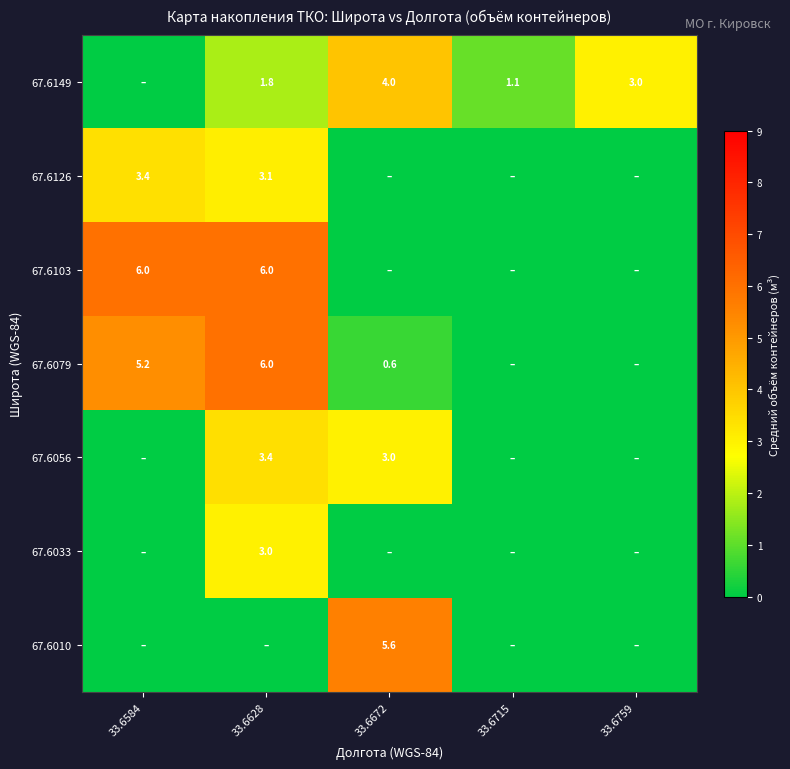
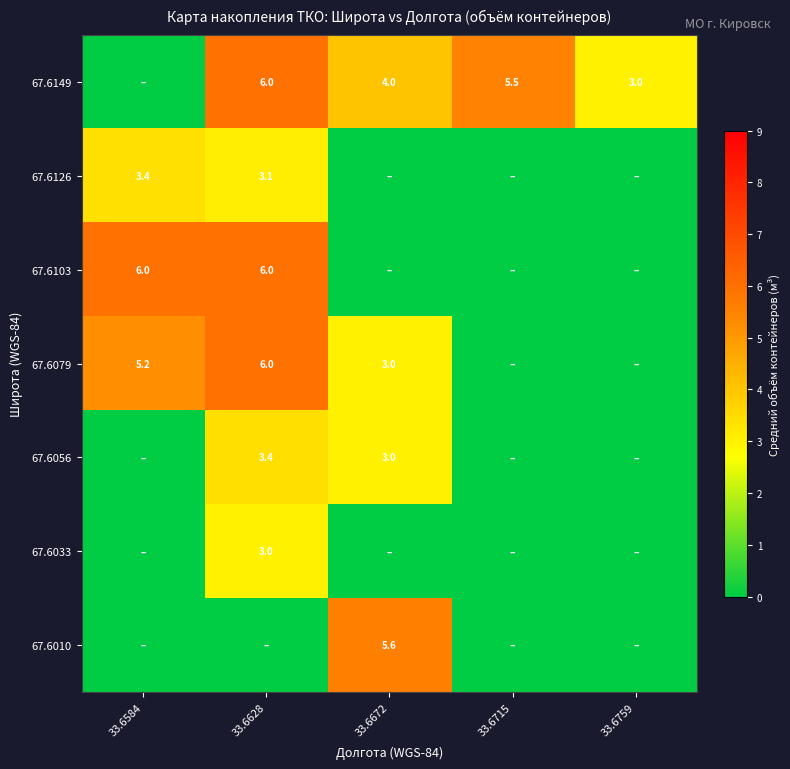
67.6149, 33.6628: 1.8 -> 6.0
67.6149, 33.6715: 1.1 -> 5.5
67.6079, 33.6672: 0.6 -> 3.0
